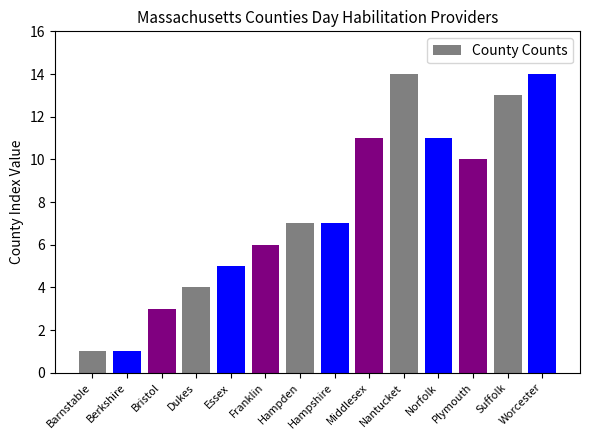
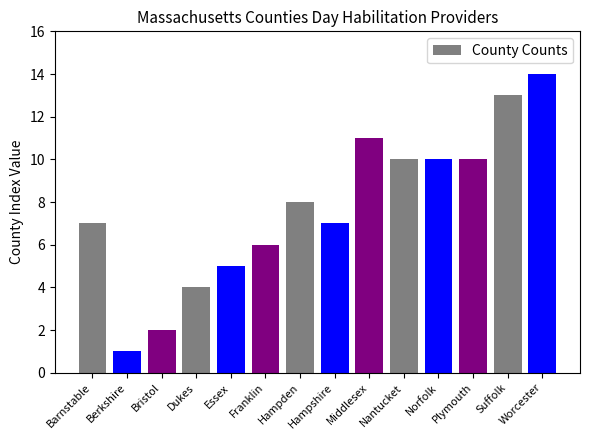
Barnstable: 1 -> 7
Bristol: 3 -> 2
Hampden: 7 -> 8
Nantucket: 14 -> 10
Norfolk: 11 -> 10
